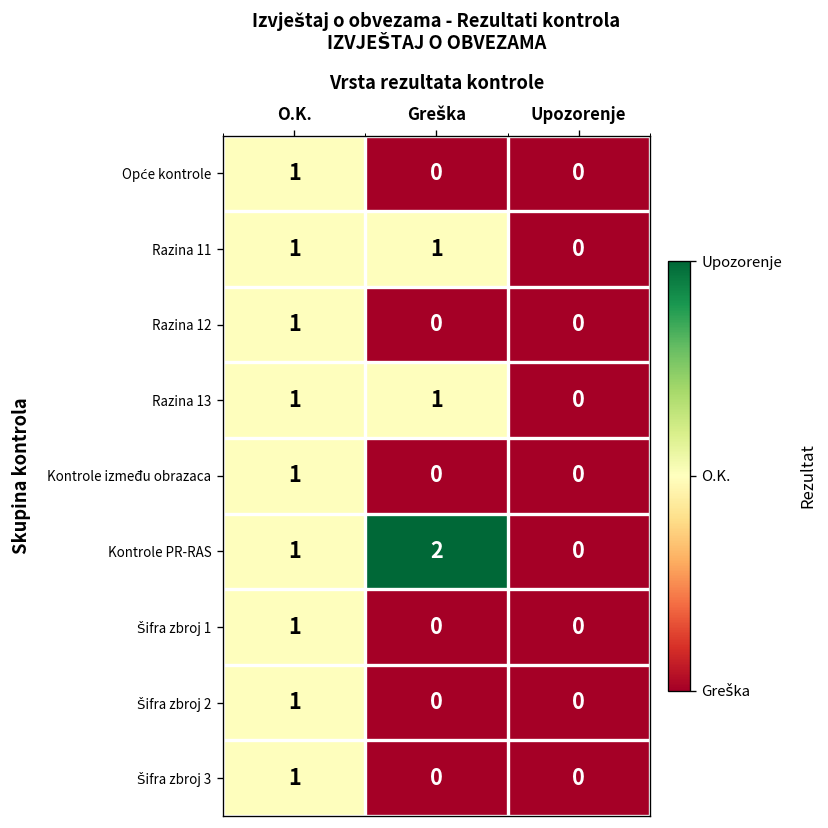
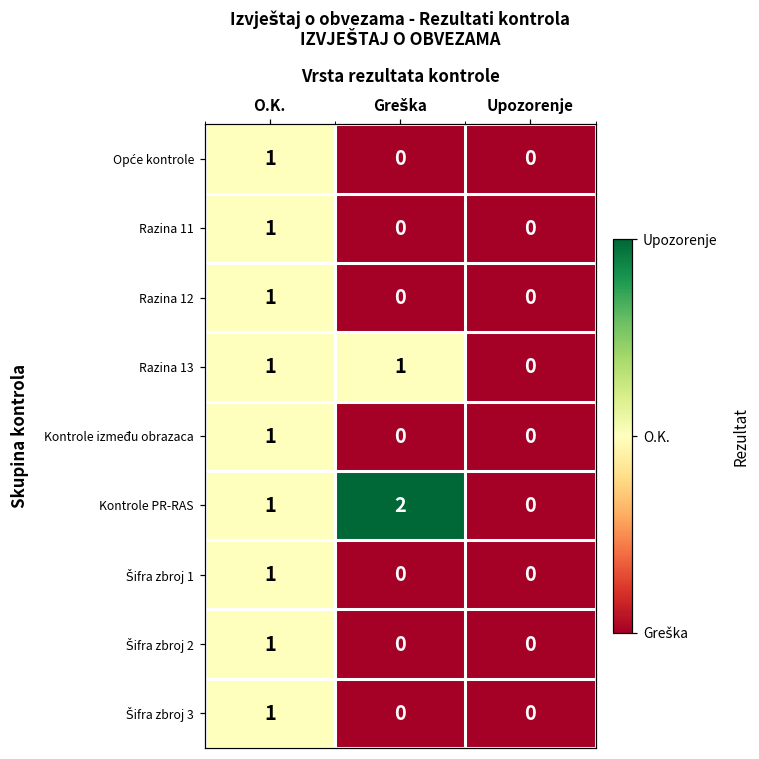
Razina 11, Greška: 1 -> 0
